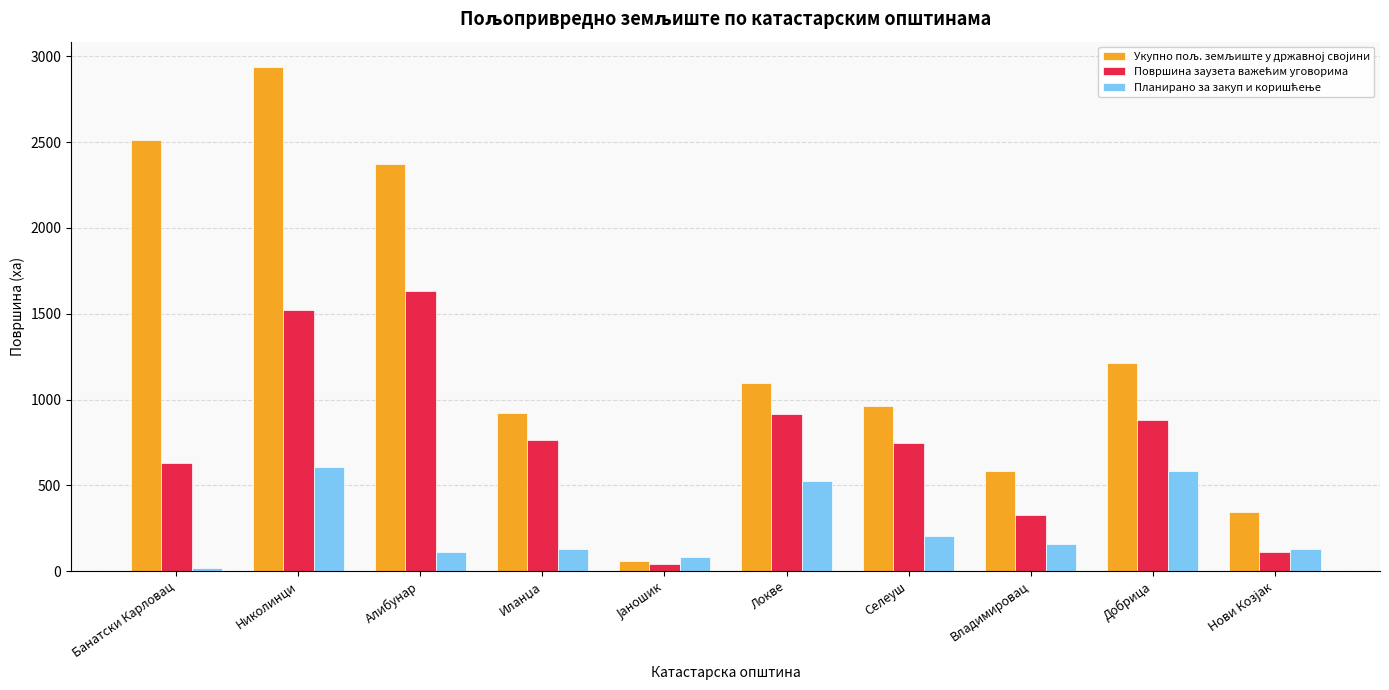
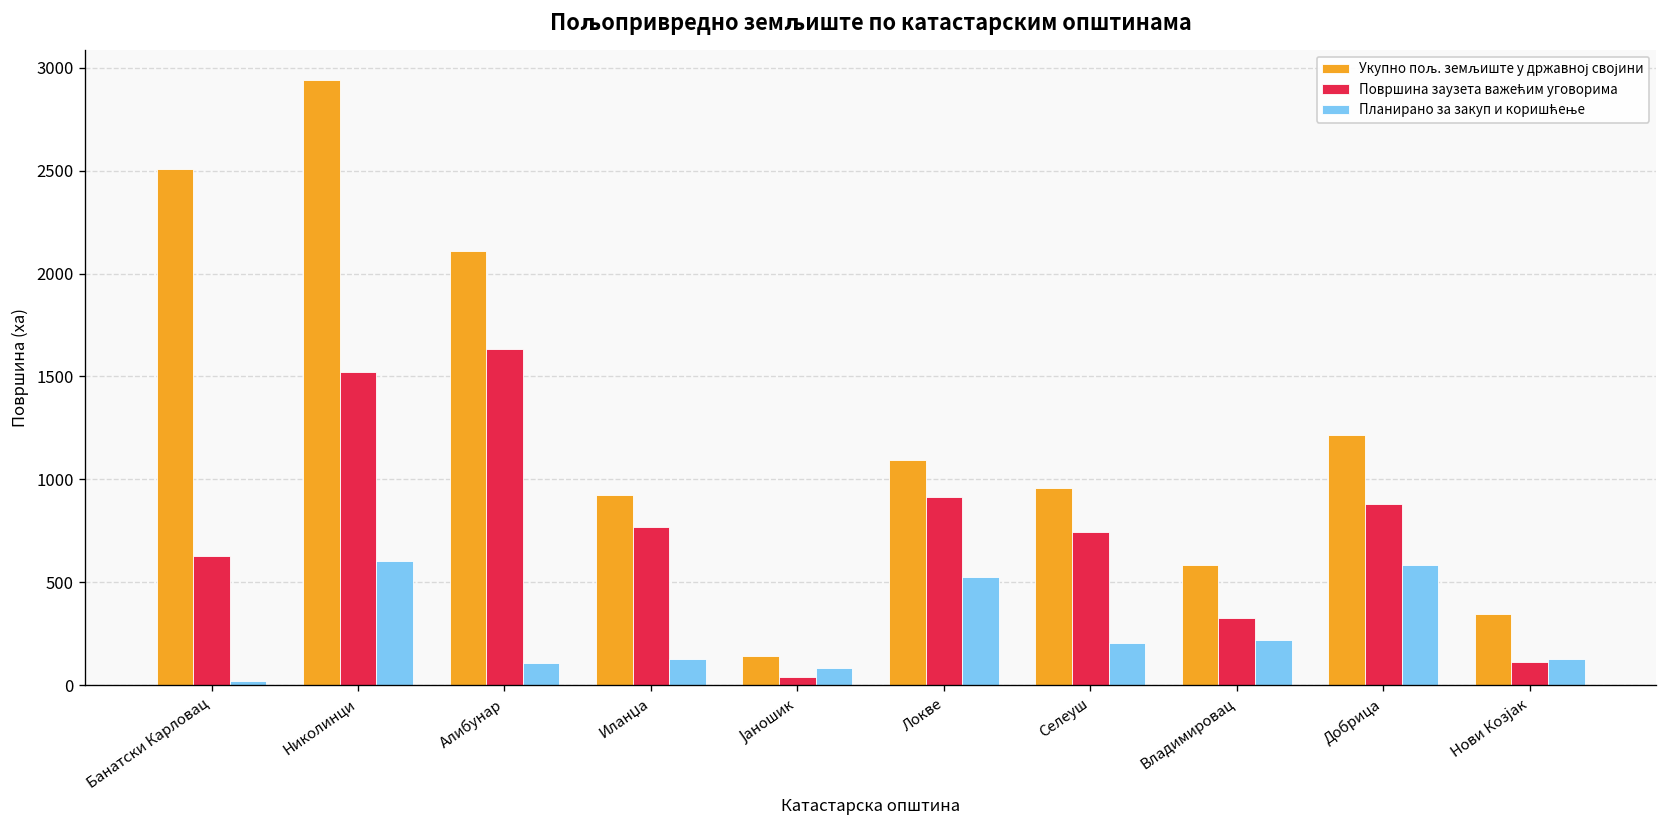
Укупно пољ. земљиште у државној својини, Алибунар: 2370 -> 2110
Укупно пољ. земљиште у државној својини, Јаношик: 60 -> 140
Планирано за закуп и коришћење, Владимировац: 160 -> 220
